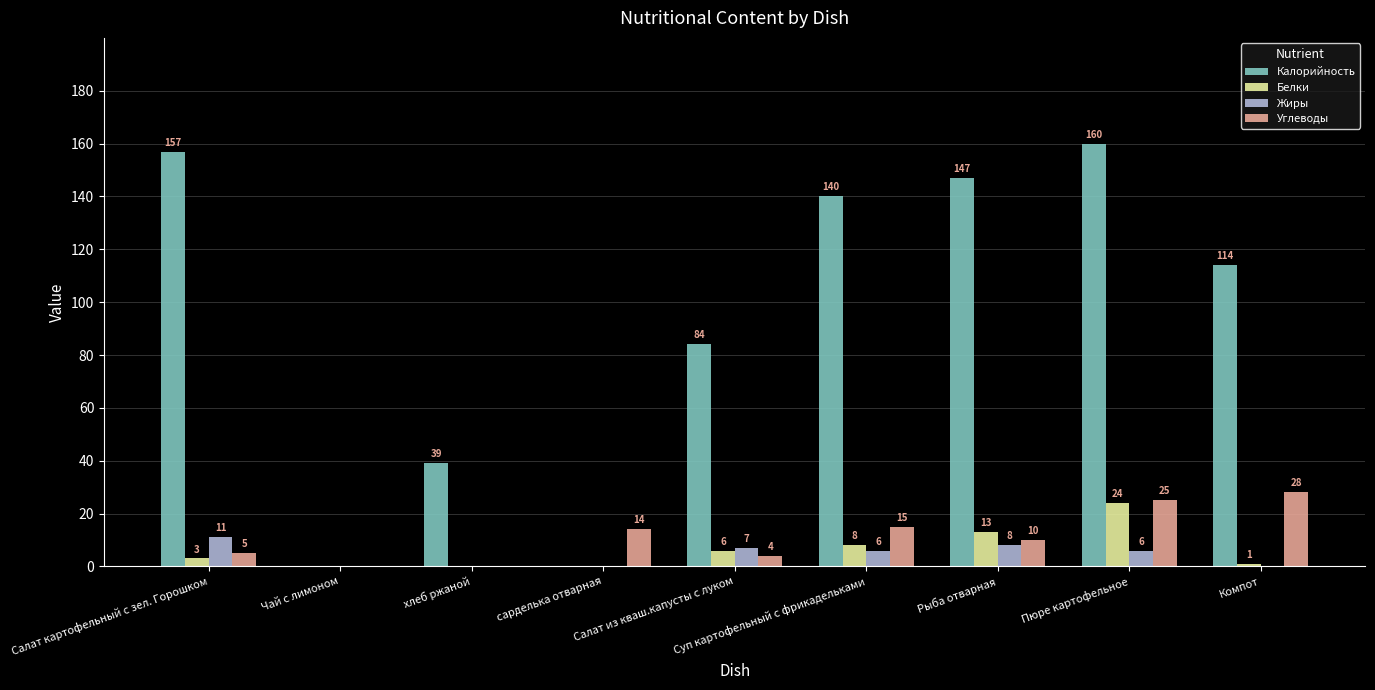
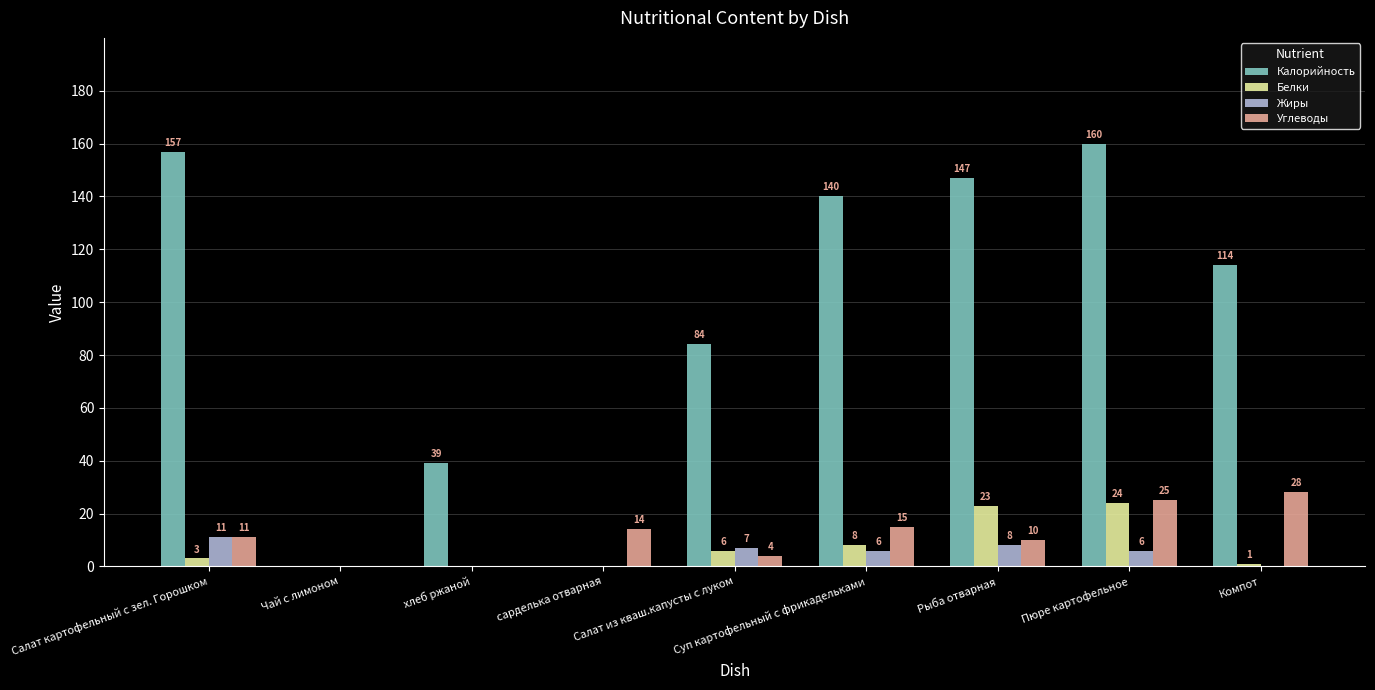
Углеводы, Салат картофельный с зел. Горошком: 5 -> 11
Белки, Рыба отварная: 13 -> 23
